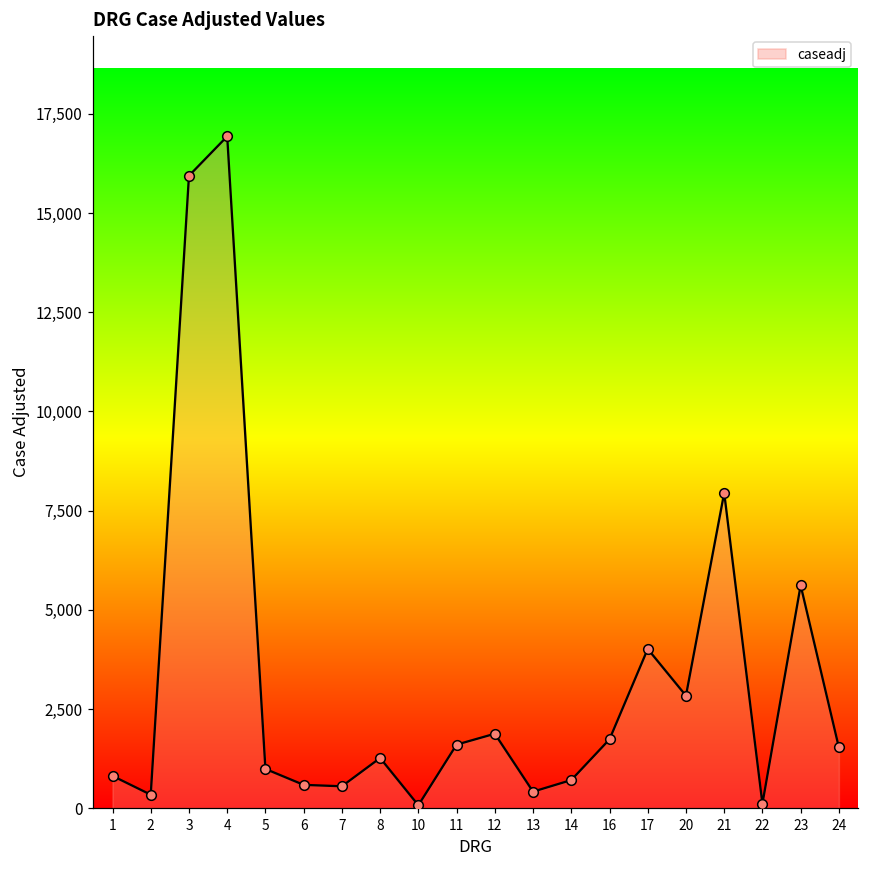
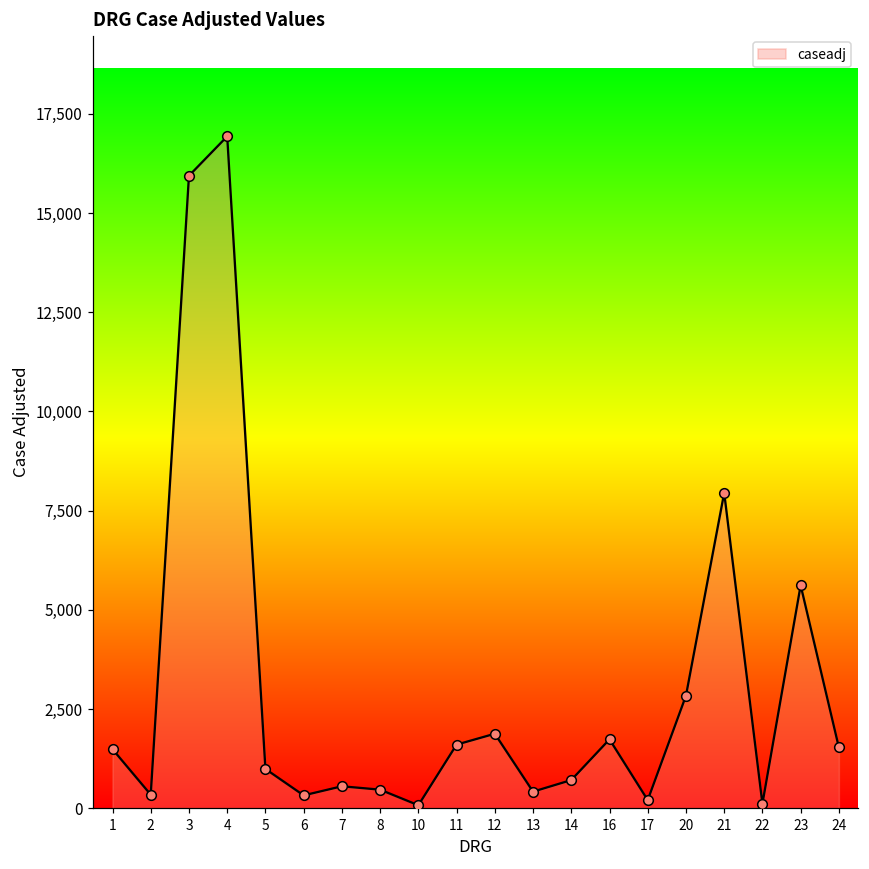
1: 800 -> 1,500
6: 600 -> 300
8: 1,300 -> 500
17: 4,000 -> 200
